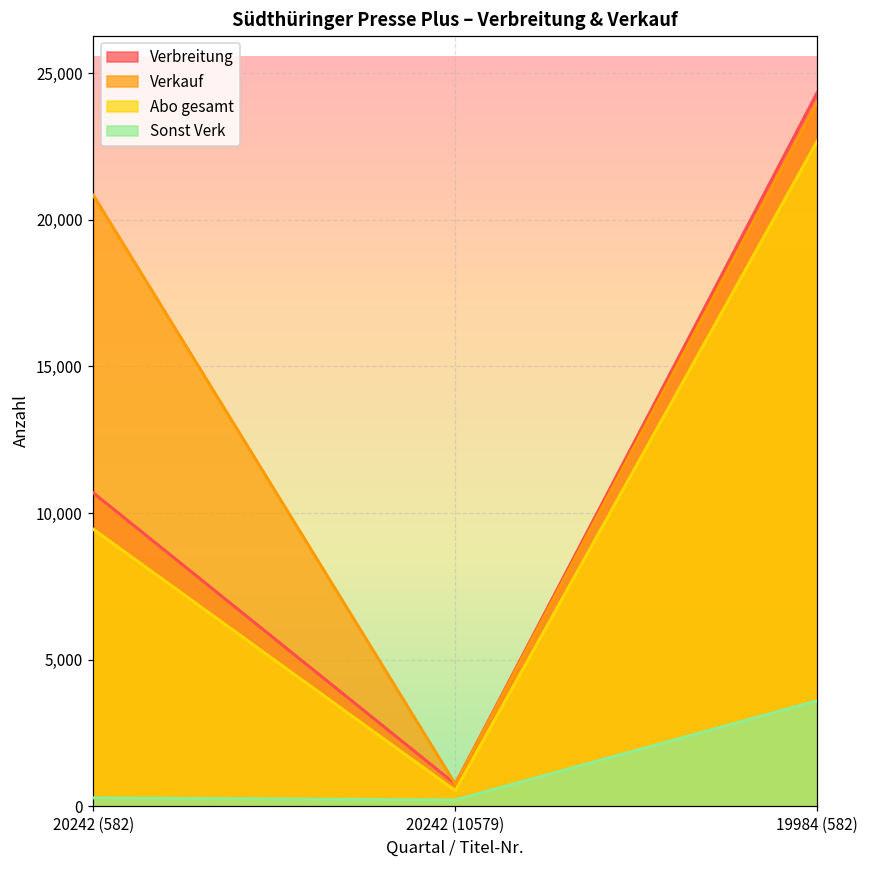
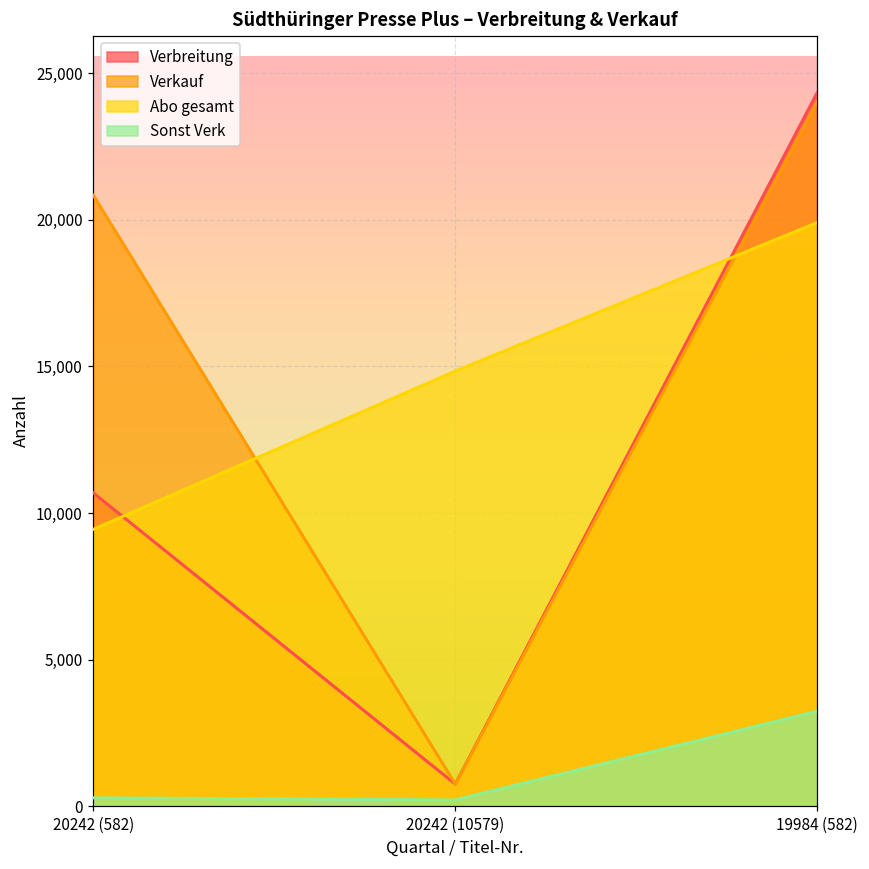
Abo gesamt, 20242 (10579): 500 -> 14,800
Abo gesamt, 19984 (582): 22,700 -> 19,900
Sonst Verk, 19984 (582): 3,600 -> 3,200
